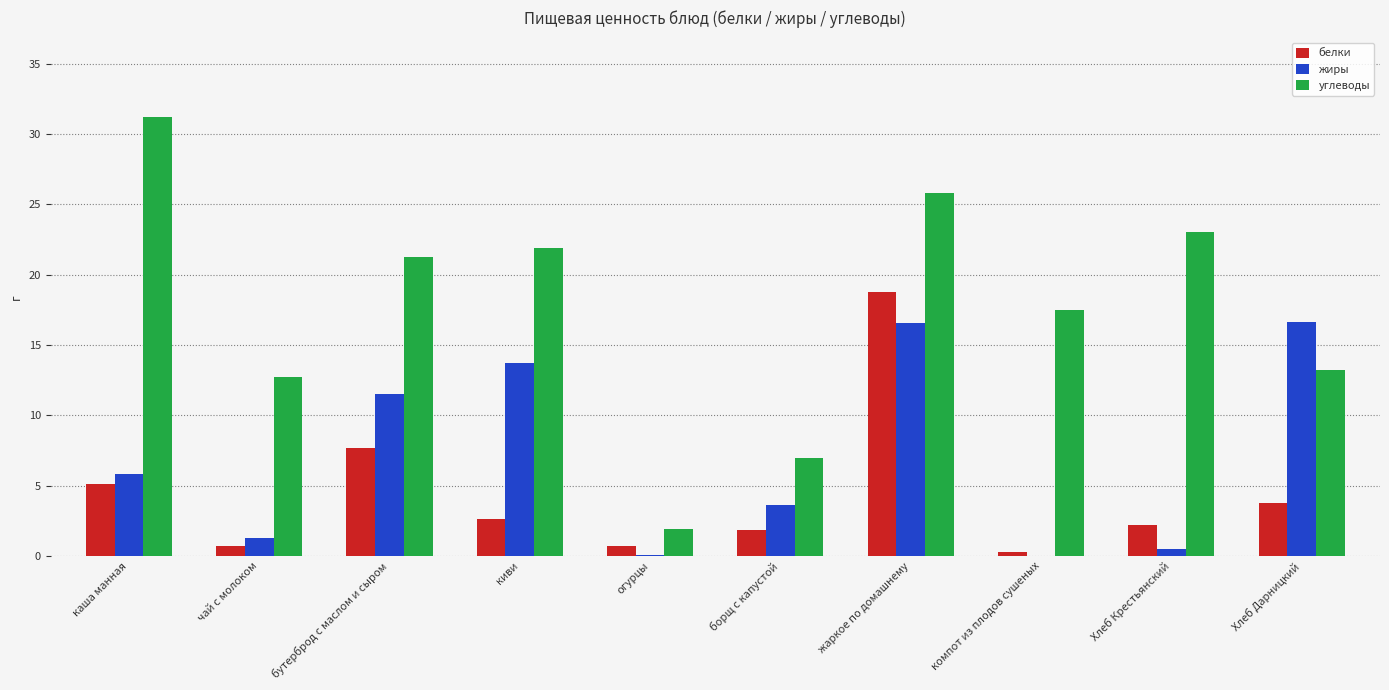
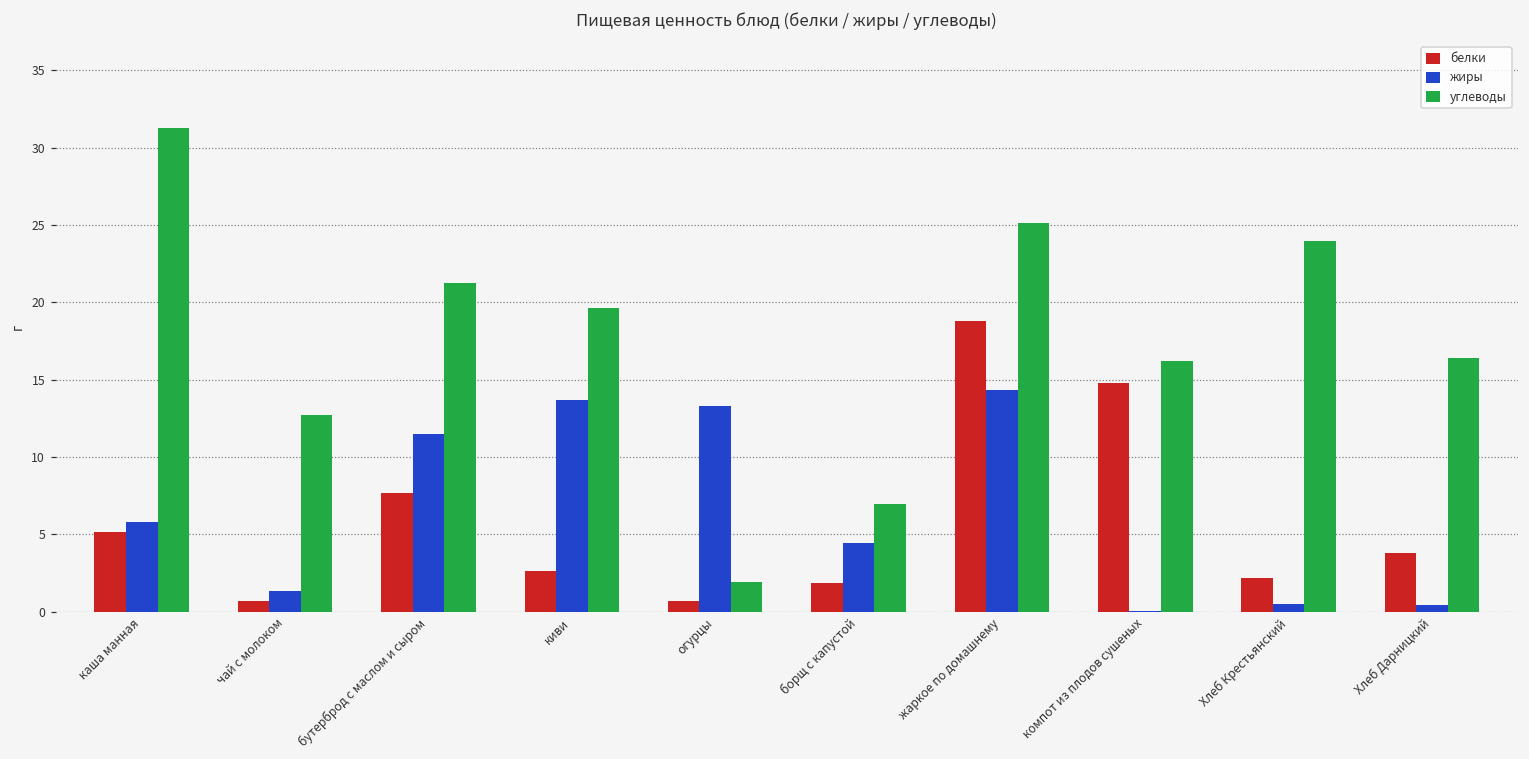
углеводы, киви: 21.9 -> 19.6
жиры, огурцы: 0.1 -> 13.3
жиры, борщ с капустой: 3.6 -> 4.4
жиры, жаркое по домашнему: 16.6 -> 14.3
углеводы, жаркое по домашнему: 25.8 -> 25.1
белки, компот из плодов сушеных: 0.3 -> 14.8
углеводы, компот из плодов сушеных: 17.5 -> 16.2
углеводы, Хлеб Крестьянский: 23.0 -> 24.0
жиры, Хлеб Дарницкий: 16.7 -> 0.4
углеводы, Хлеб Дарницкий: 13.2 -> 16.4
